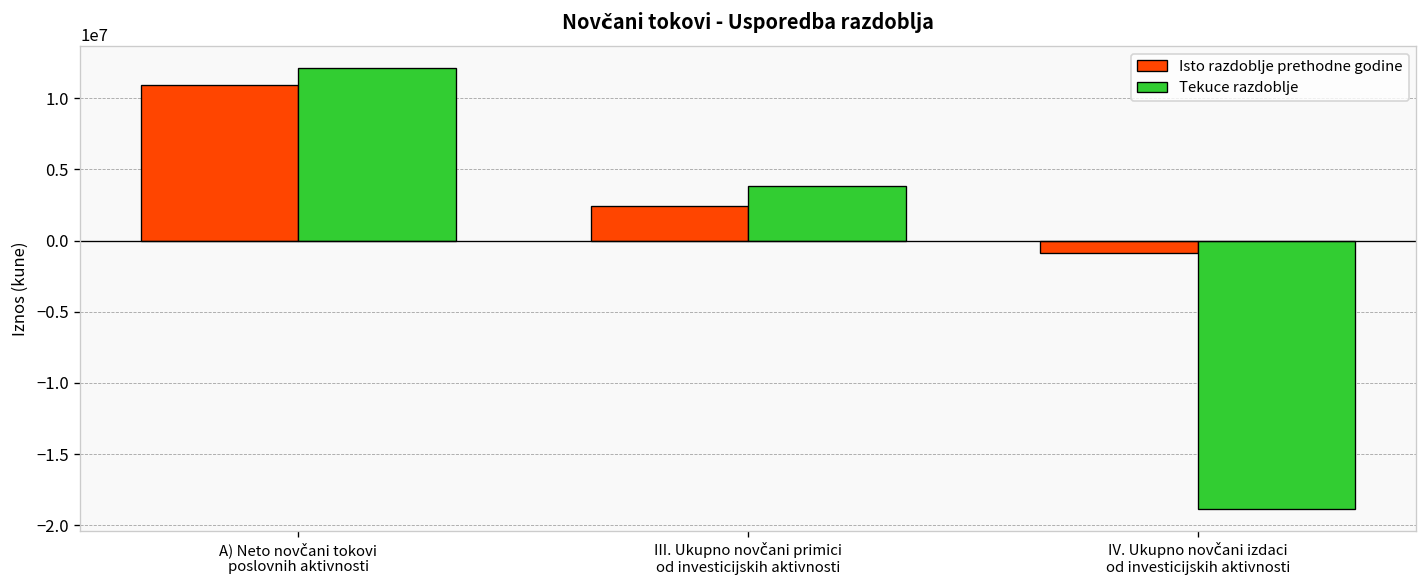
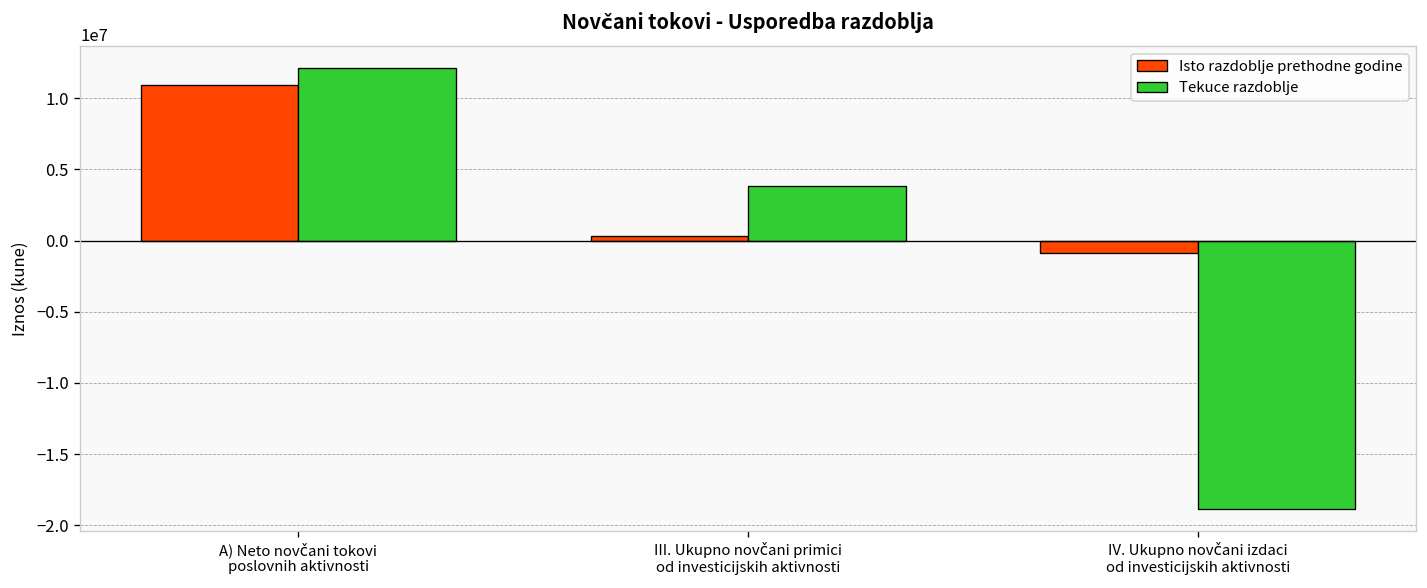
Isto razdoblje prethodne godine, III. Ukupno novčani primici od investicijskih aktivnosti: 2400000 -> 300000
